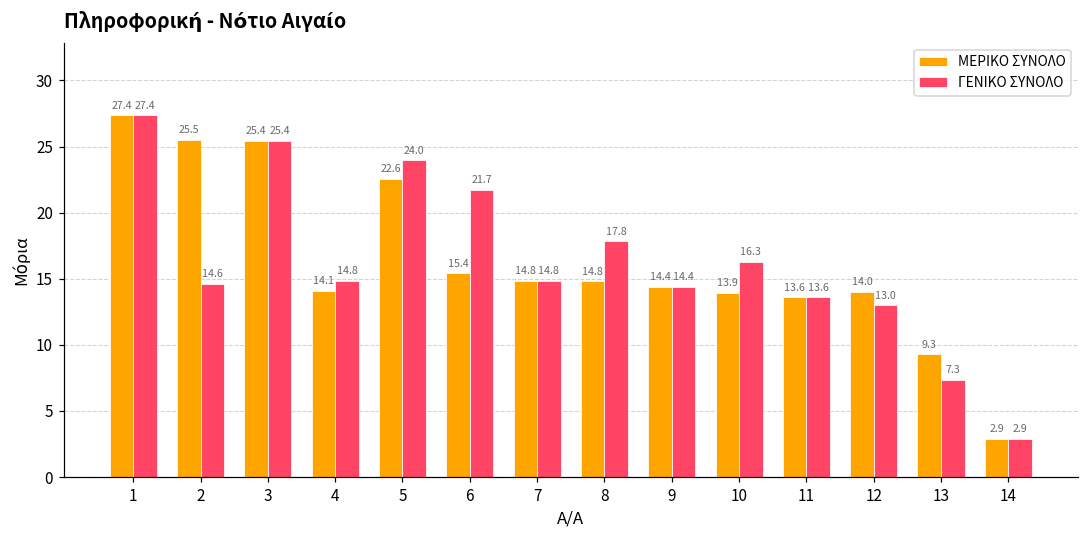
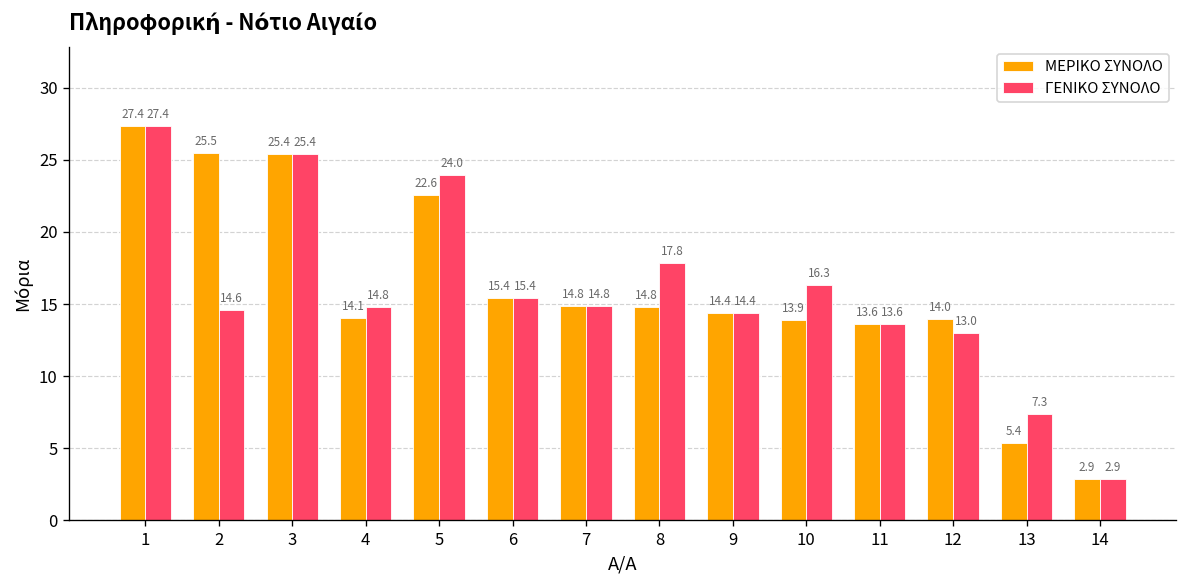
ΓΕΝΙΚΟ ΣΥΝΟΛΟ, 6: 21.7 -> 15.4
ΜΕΡΙΚΟ ΣΥΝΟΛΟ, 13: 9.3 -> 5.4
